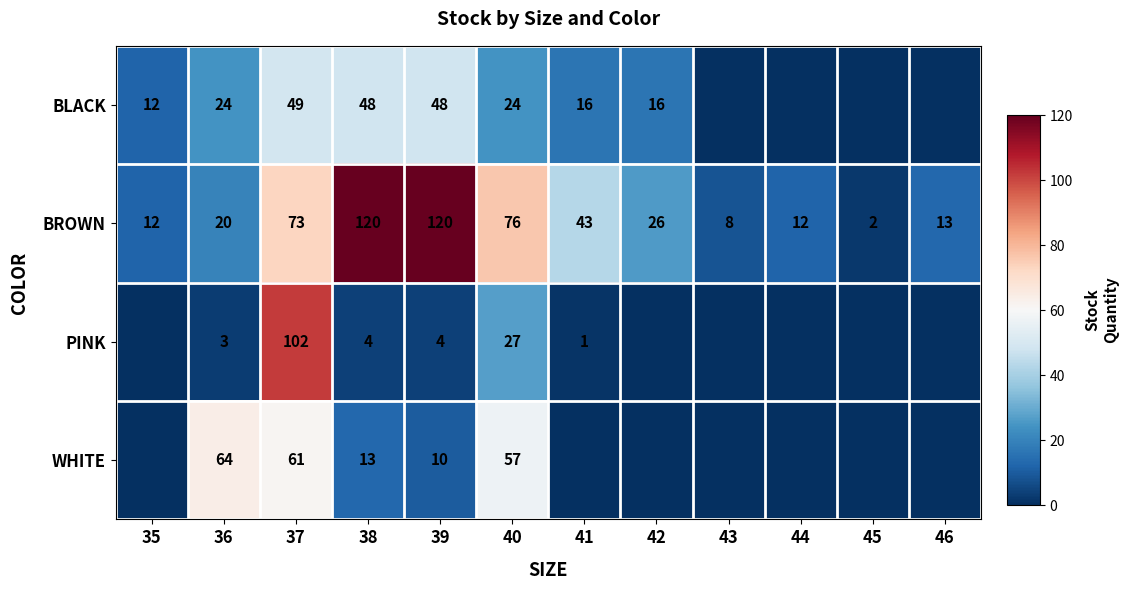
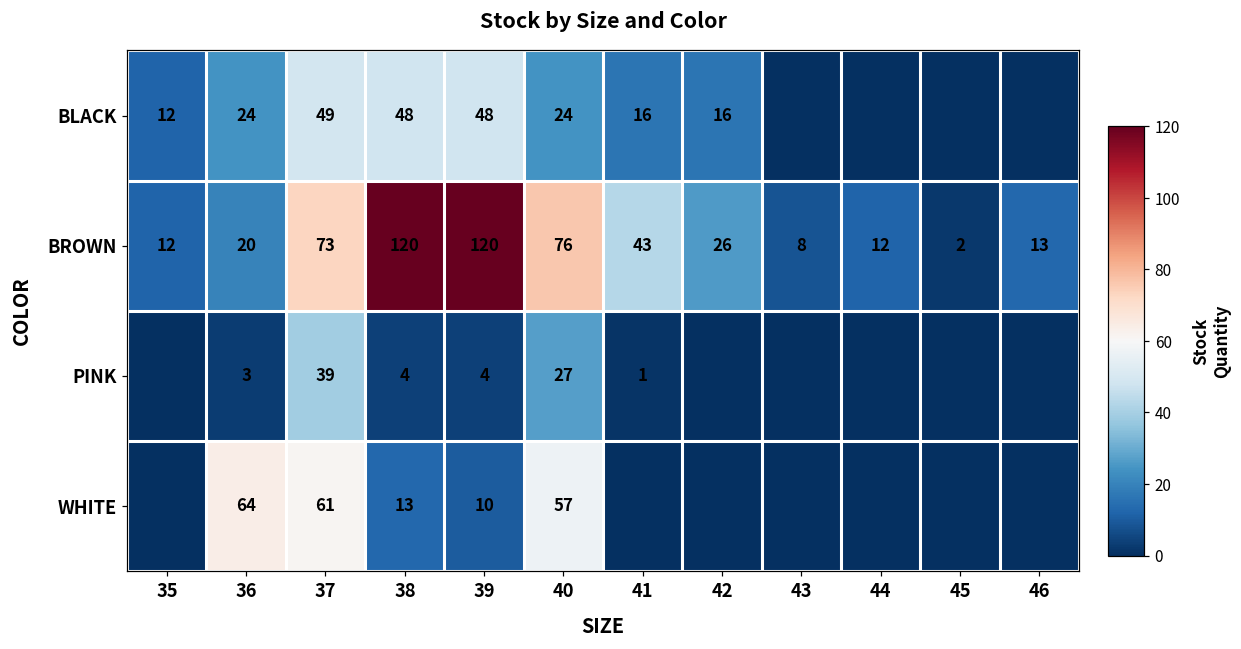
PINK, 37: 102 -> 39
